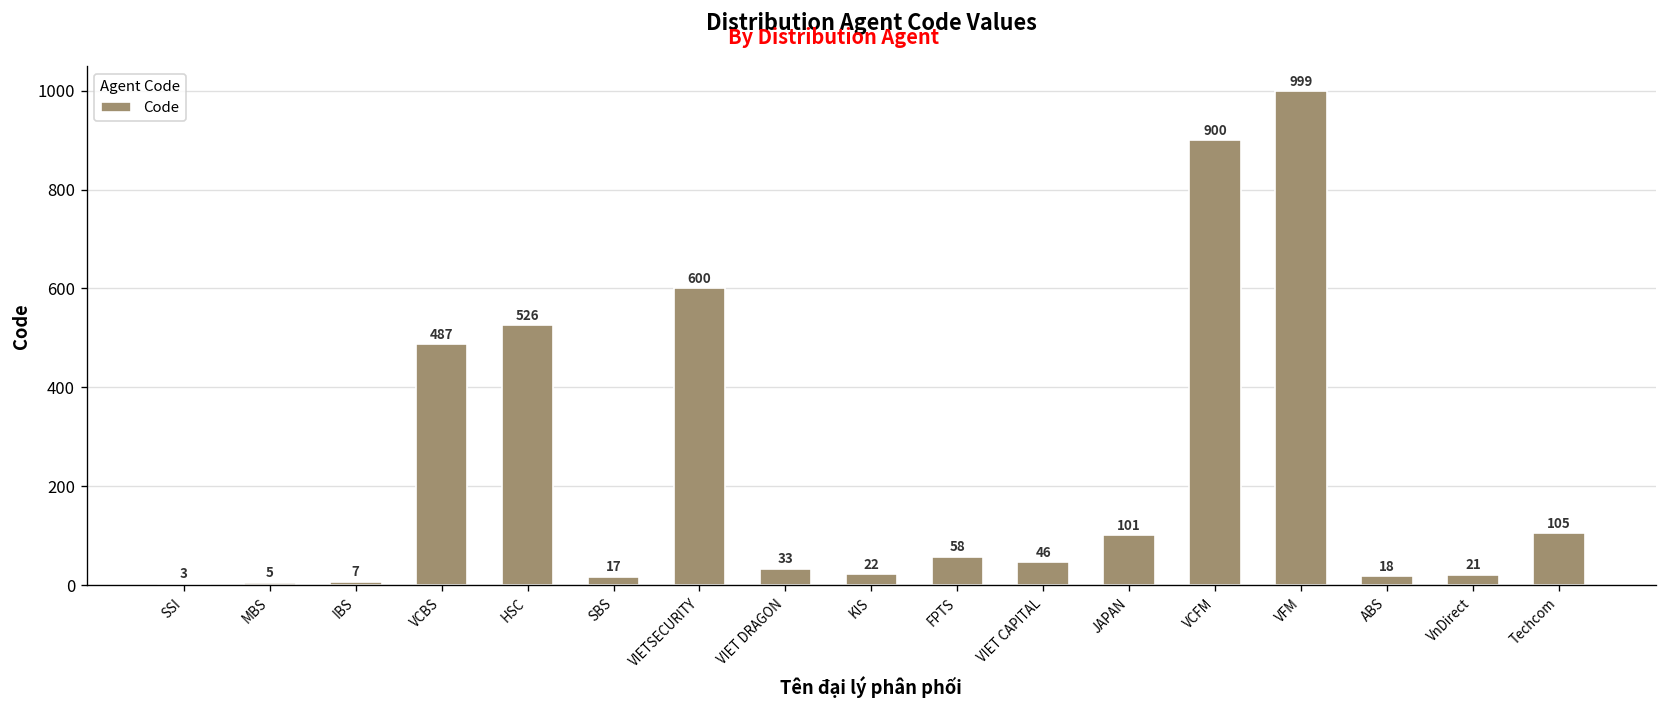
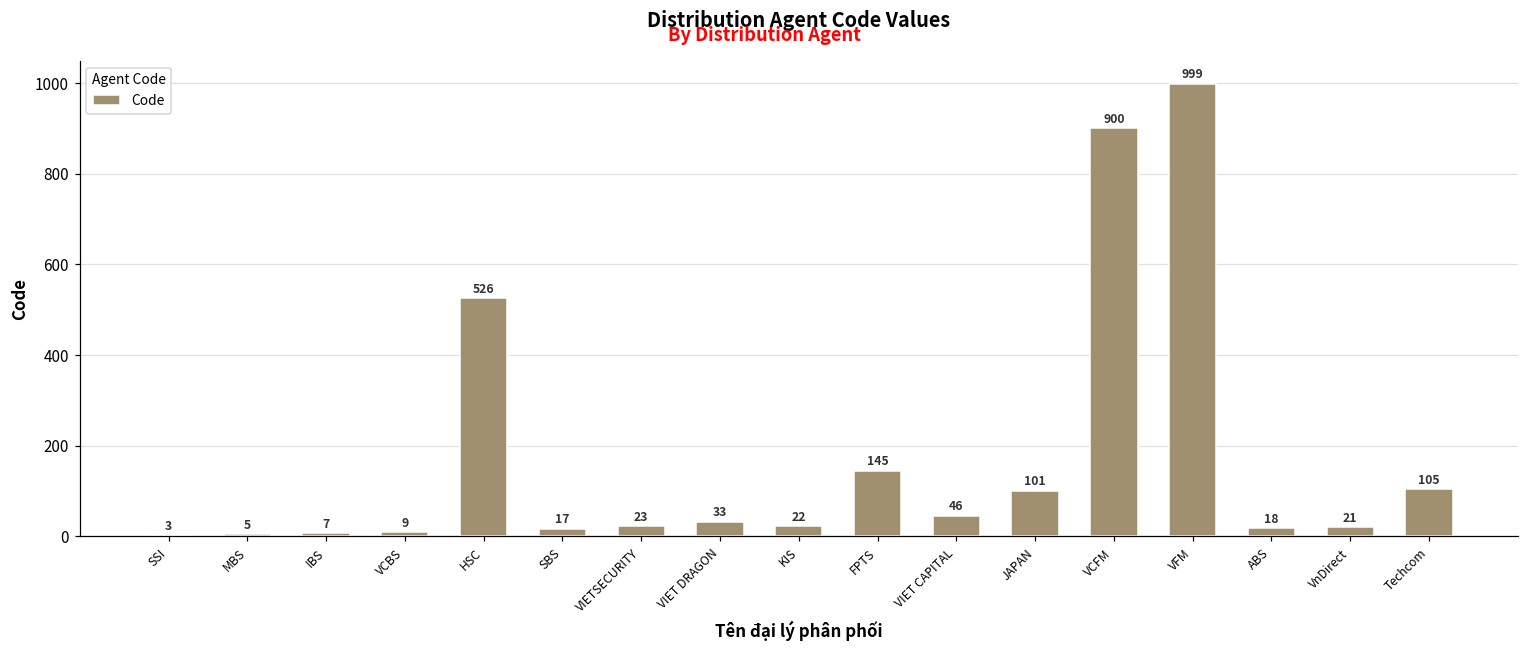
VCBS: 487 -> 9
VIETSECURITY: 600 -> 23
FPTS: 58 -> 145
